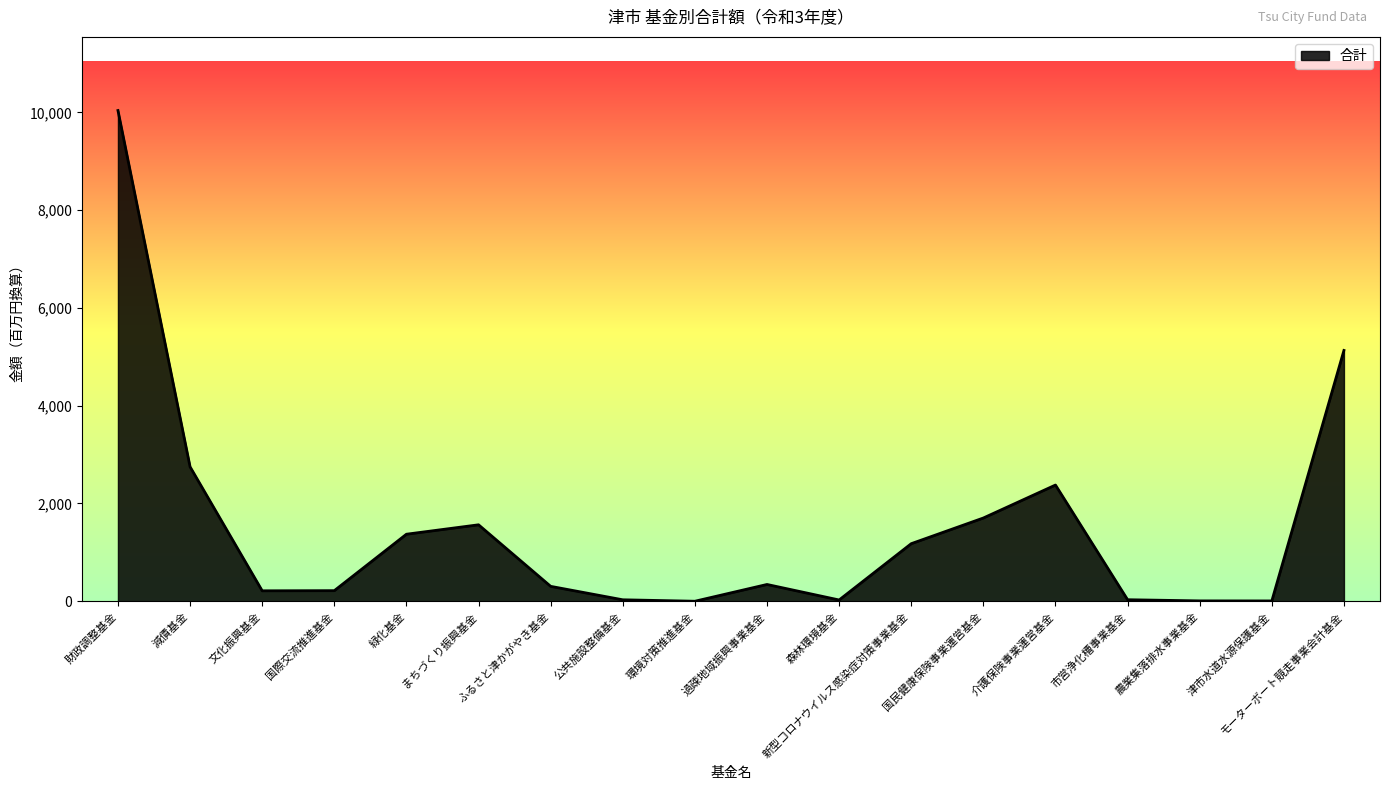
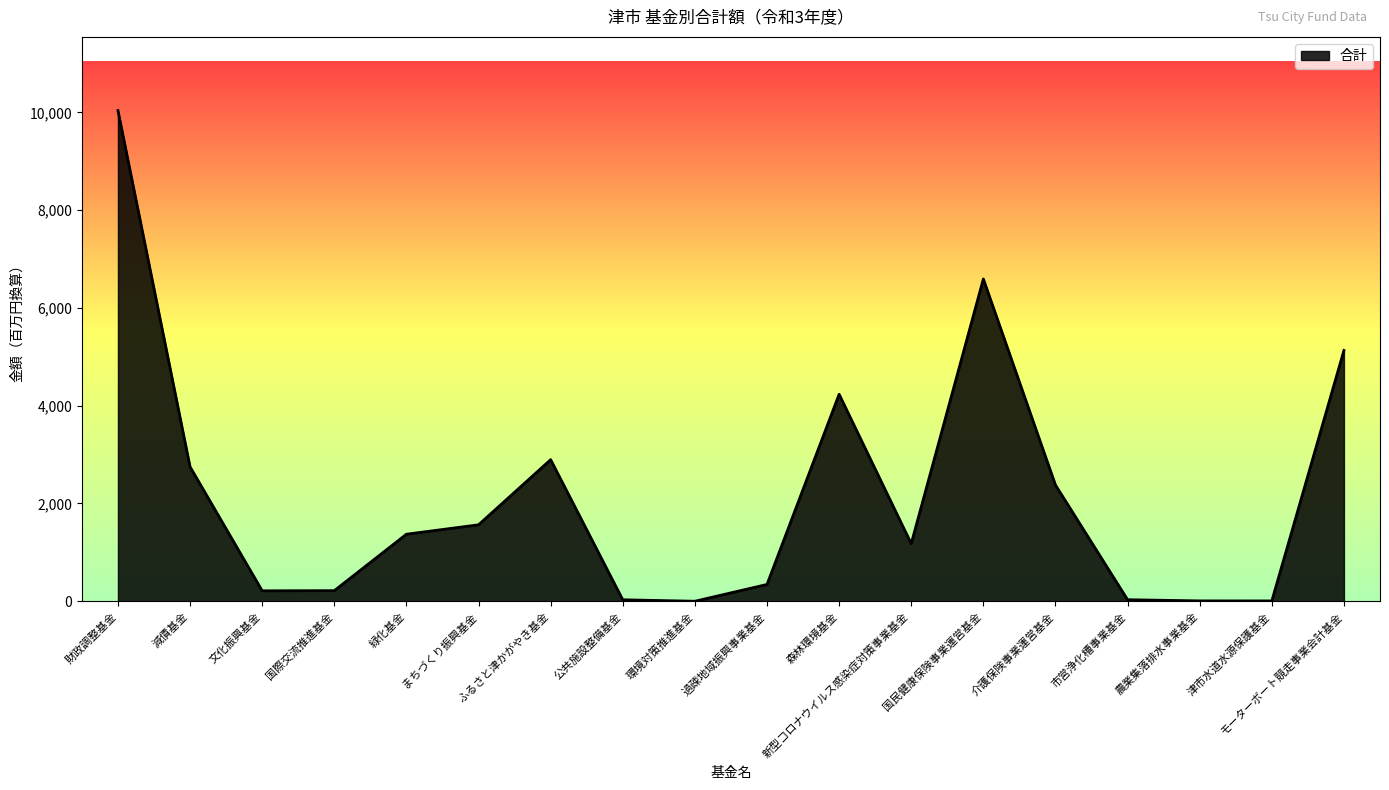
ふるさと津かがやき基金: 300 -> 2,900
森林環境基金: 0 -> 4,200
国民健康保険事業運営基金: 1,700 -> 6,600
